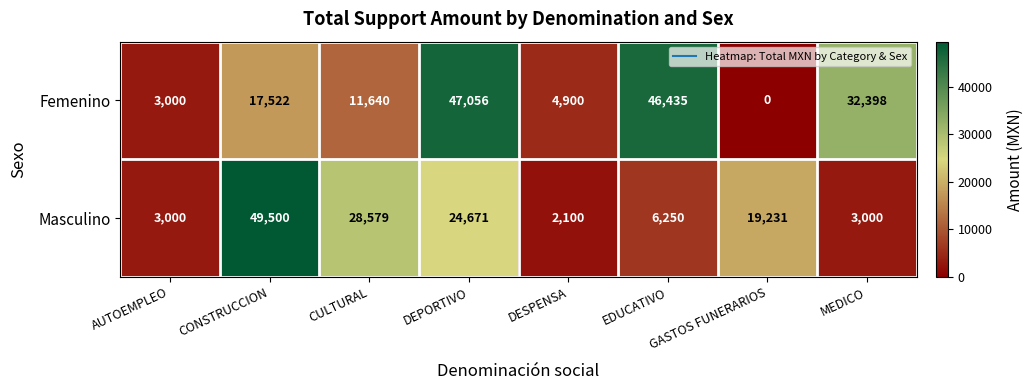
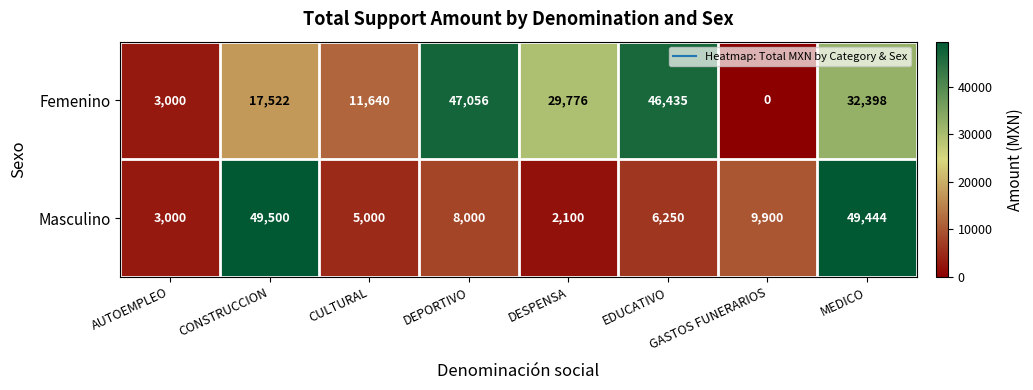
Femenino, DESPENSA: 4,900 -> 29,776
Masculino, CULTURAL: 28,579 -> 5,000
Masculino, DEPORTIVO: 24,671 -> 8,000
Masculino, GASTOS FUNERARIOS: 19,231 -> 9,900
Masculino, MEDICO: 3,000 -> 49,444
